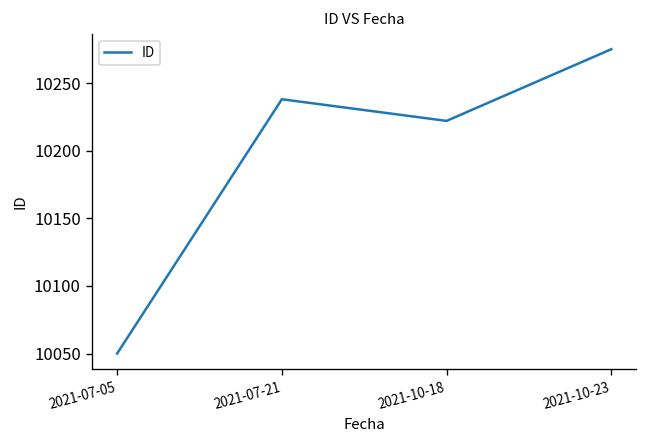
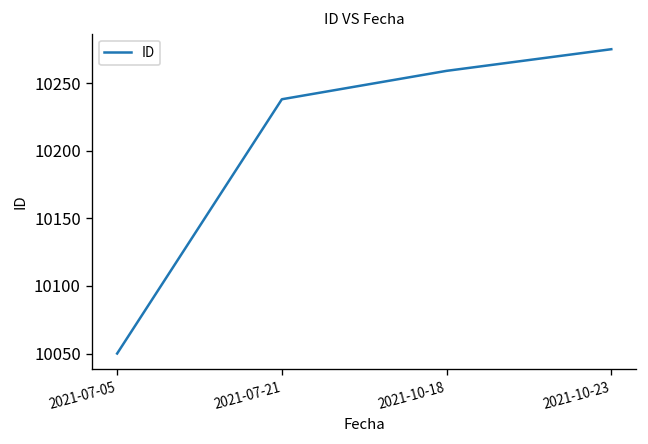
2021-10-18: 10222 -> 10259
